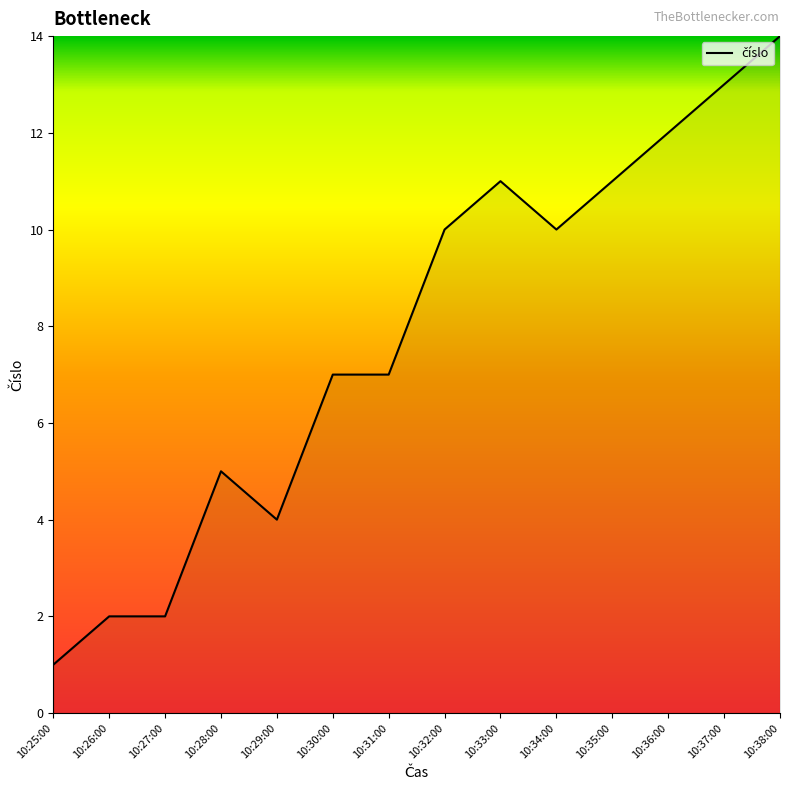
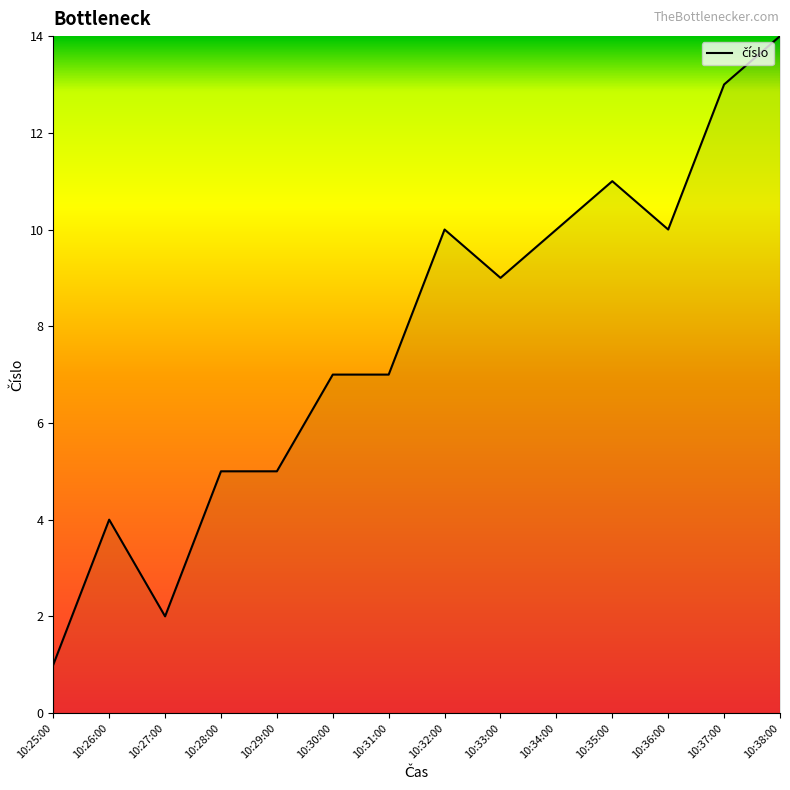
10:26:00: 2 -> 4
10:29:00: 4 -> 5
10:33:00: 11 -> 9
10:36:00: 12 -> 10
